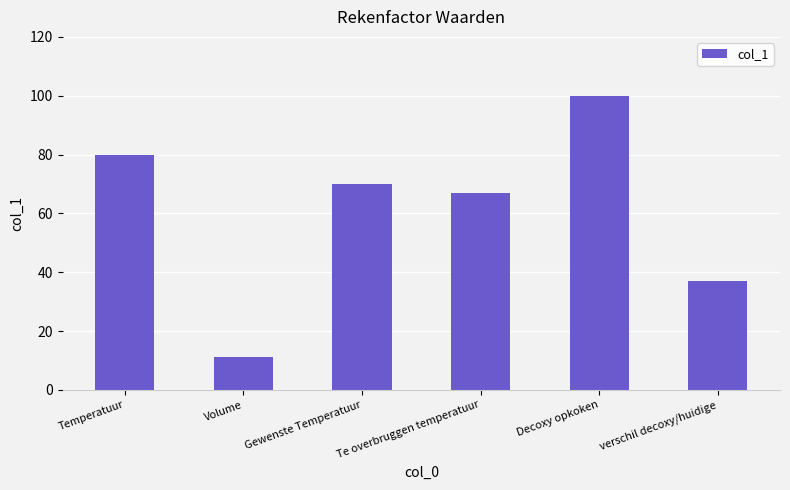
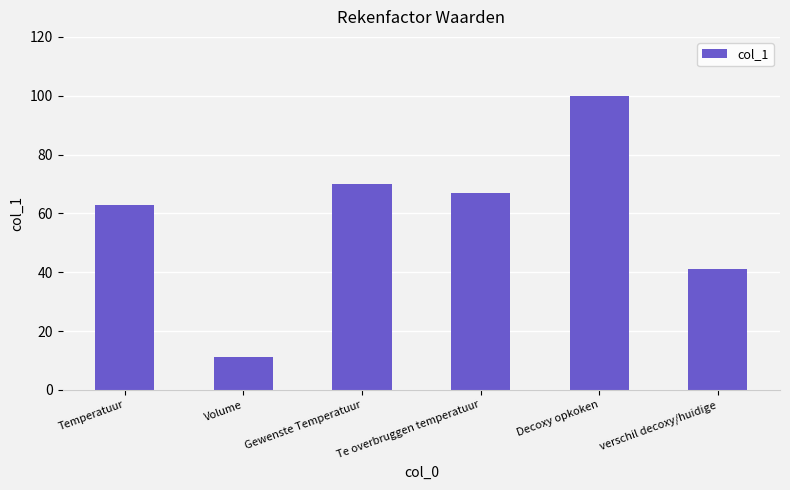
Temperatuur: 80 -> 63
verschil decoxy/huidige: 37 -> 41
